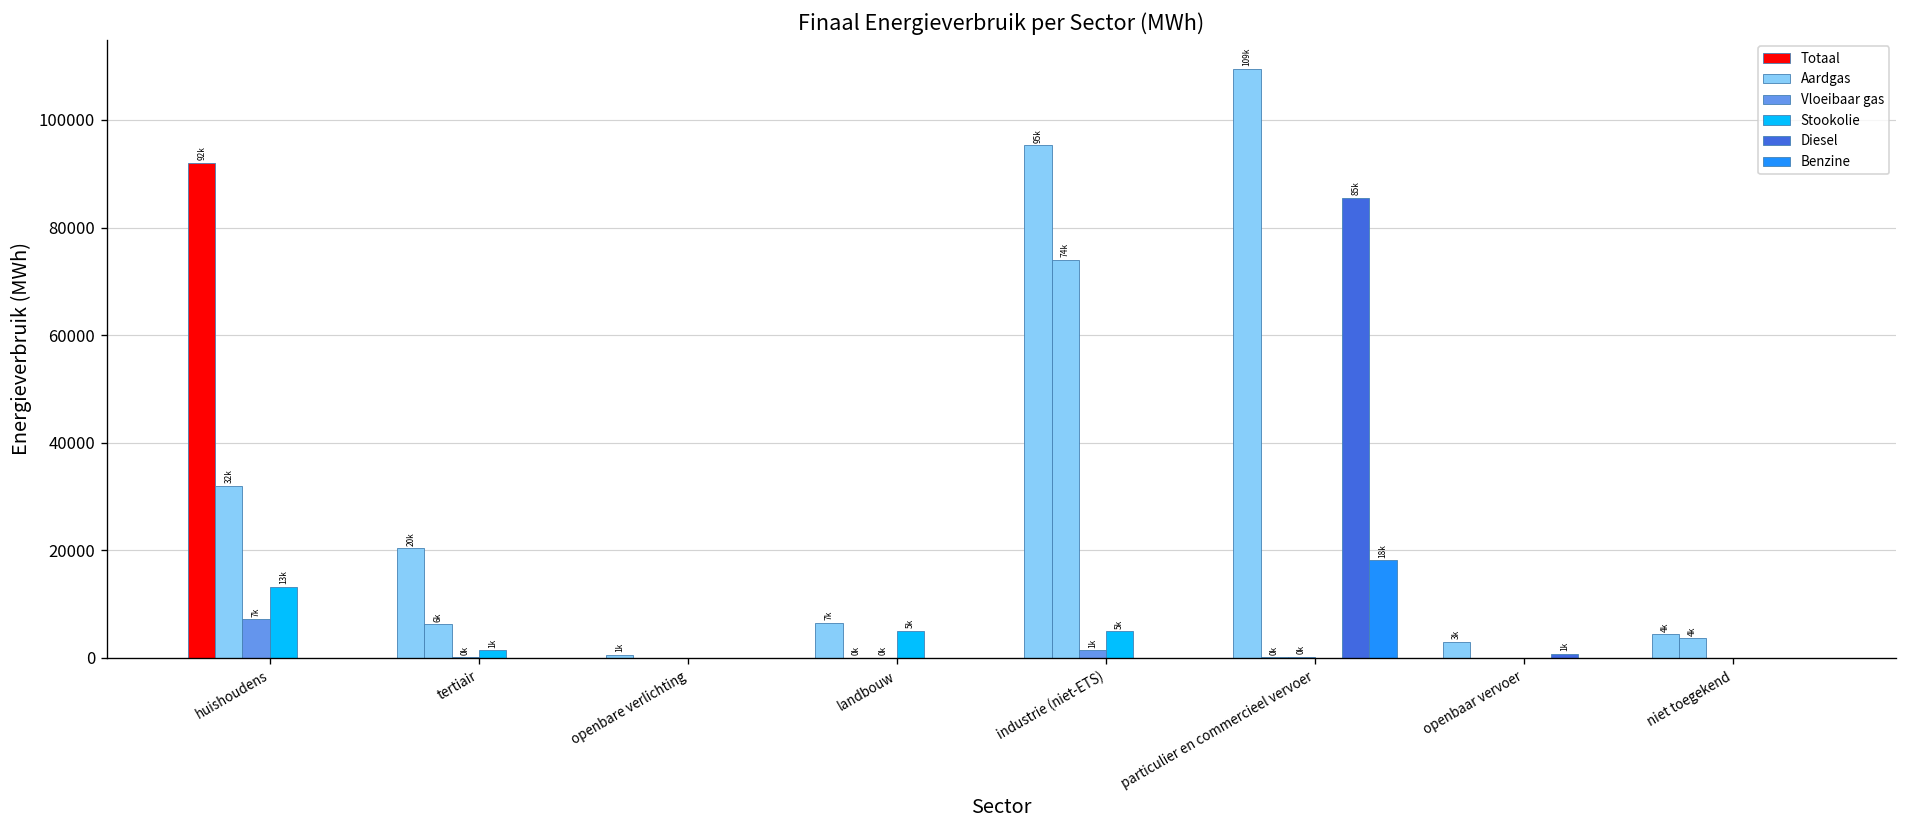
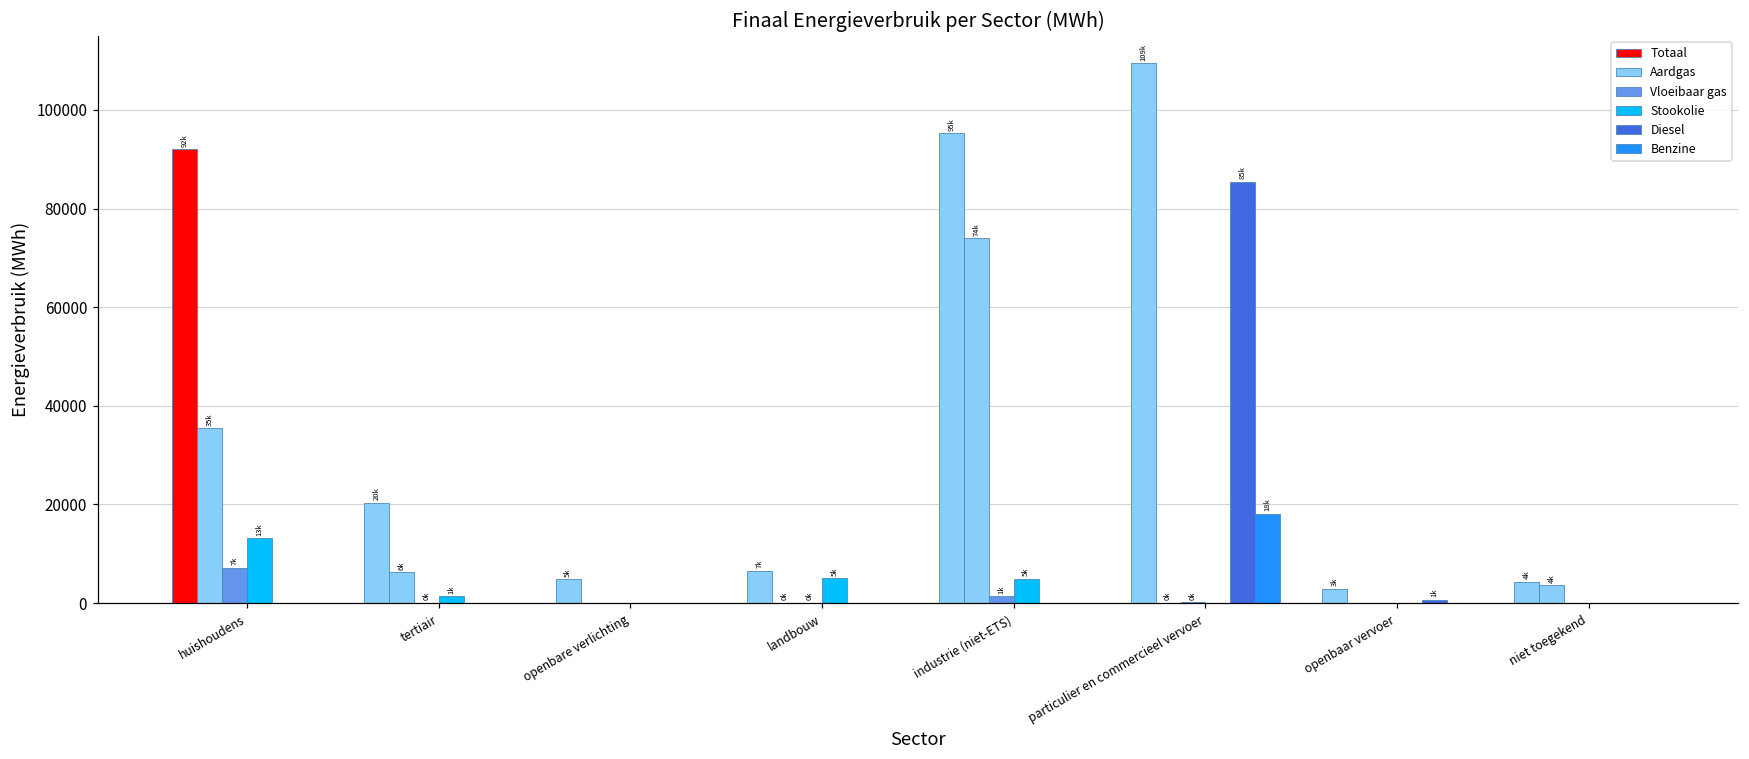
Aardgas, huishoudens: 32k -> 35k
Totaal, openbare verlichting: 1k -> 5k
